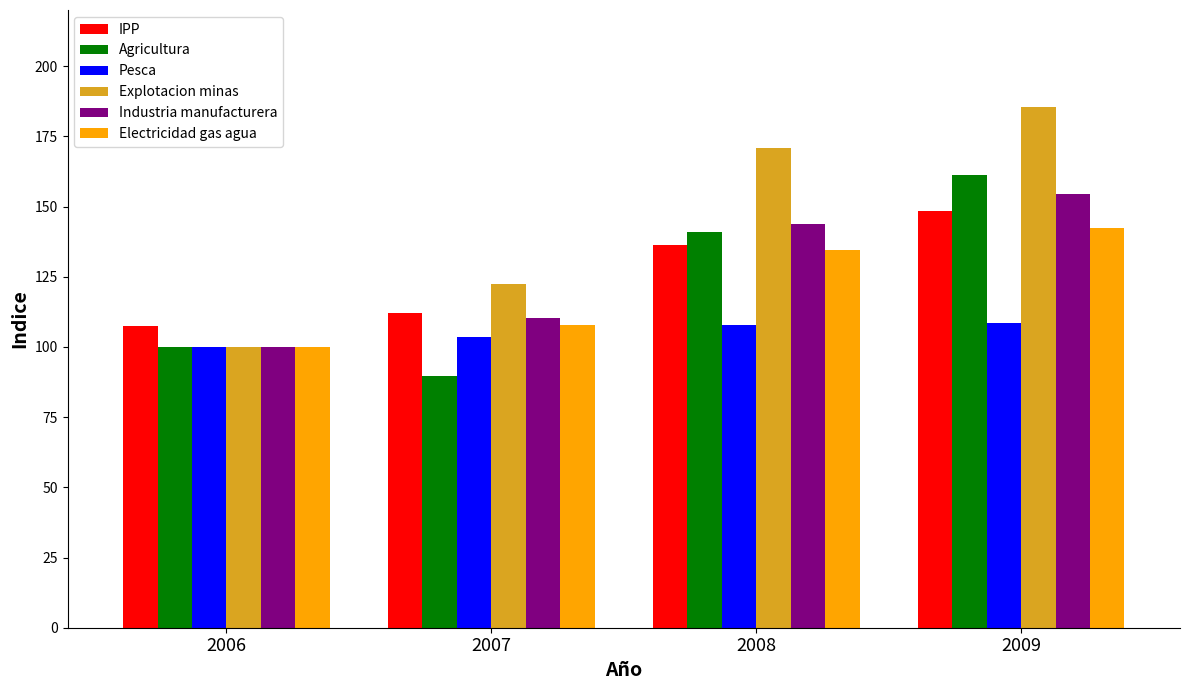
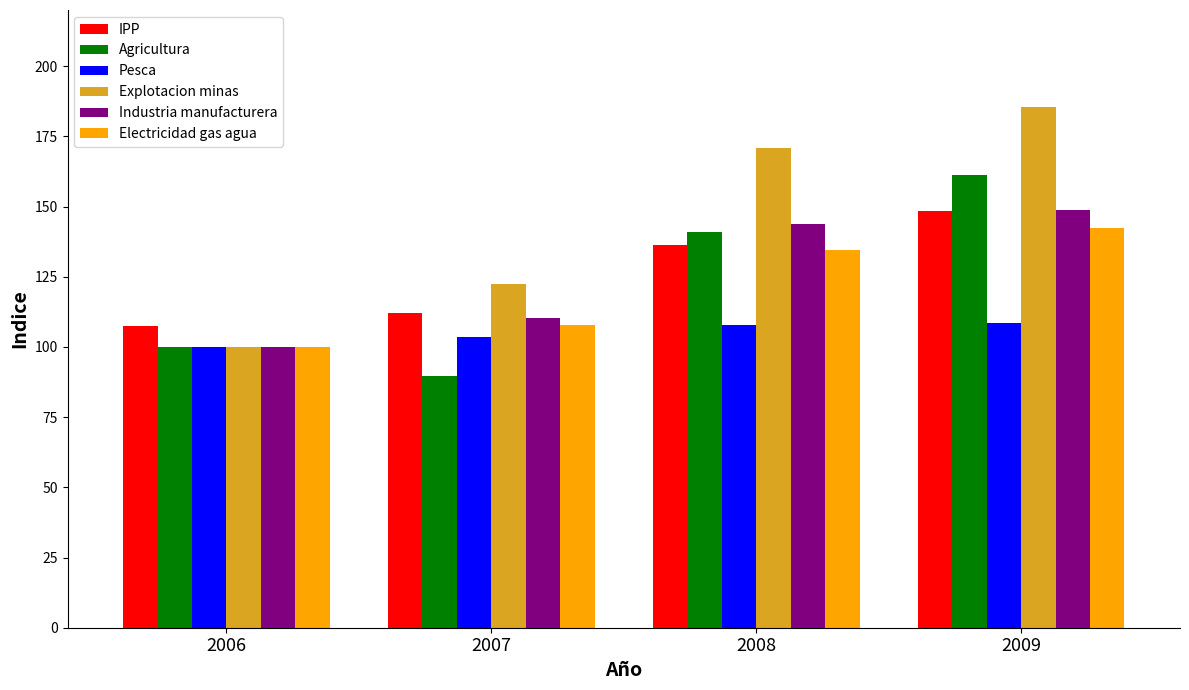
Industria manufacturera, 2009: 155 -> 149
